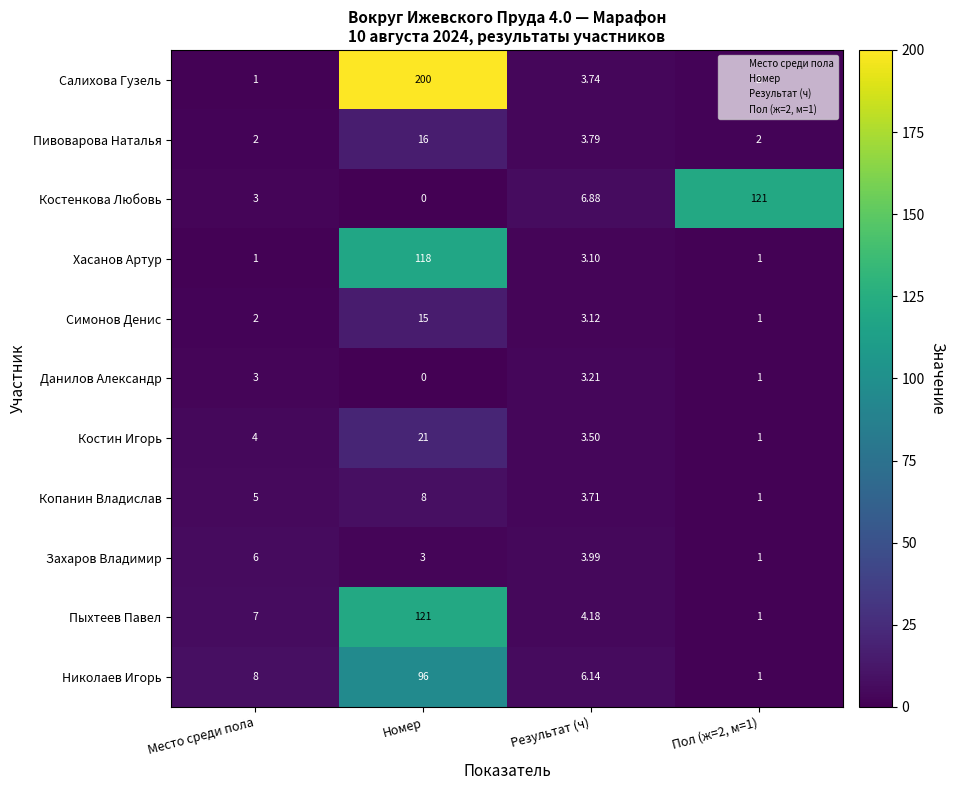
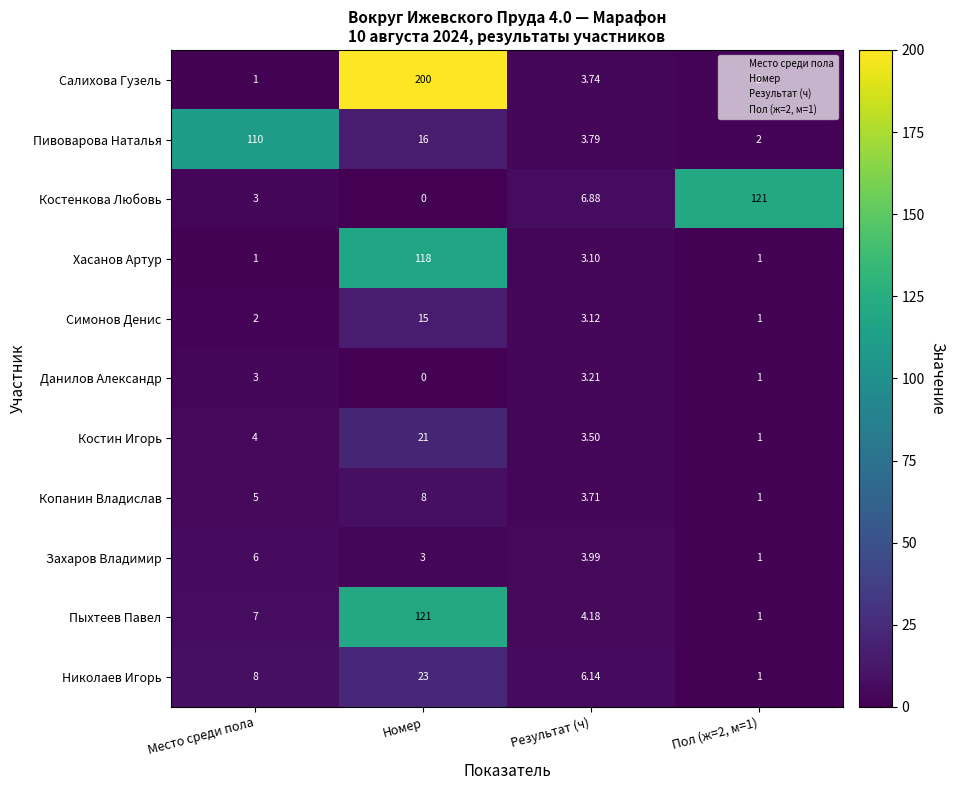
Пивоварова Наталья, Место среди пола: 2 -> 110
Николаев Игорь, Номер: 96 -> 23
